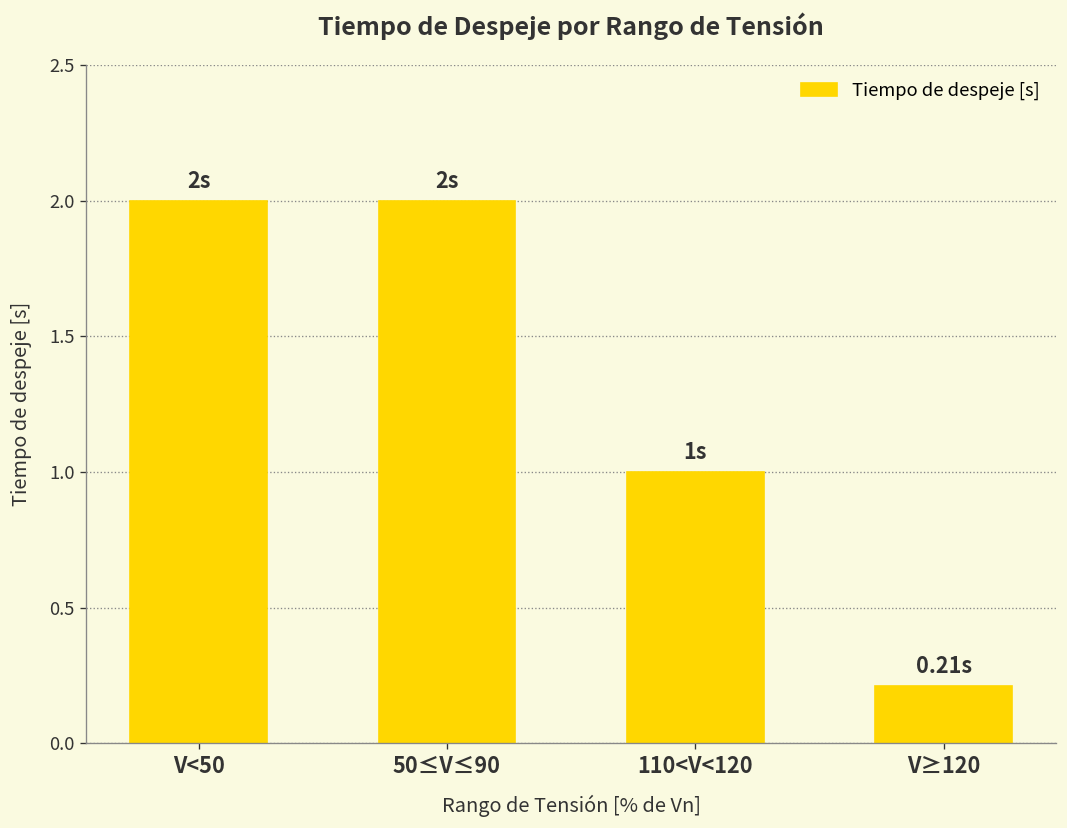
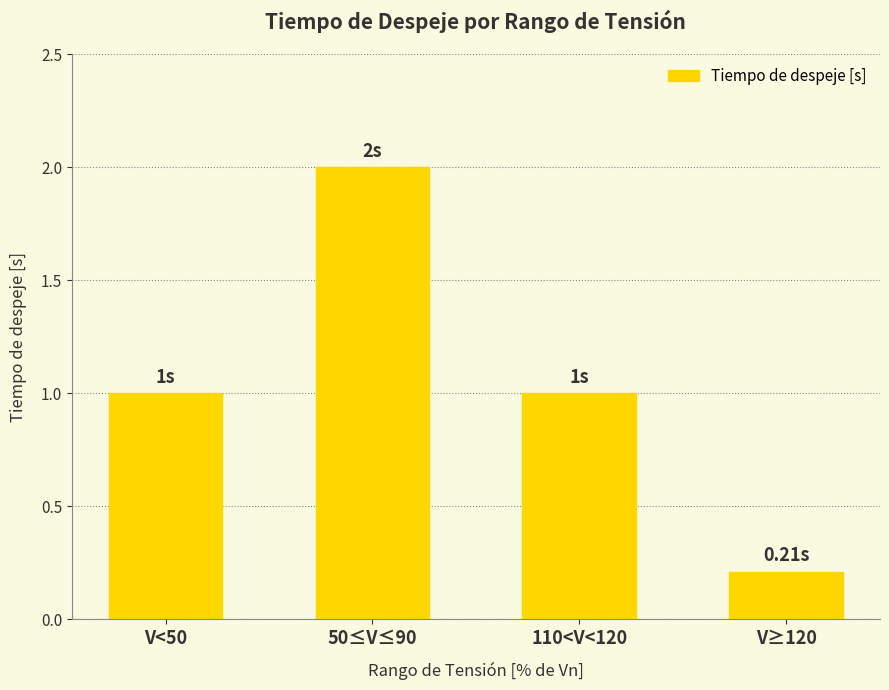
V<50: 2s -> 1s
